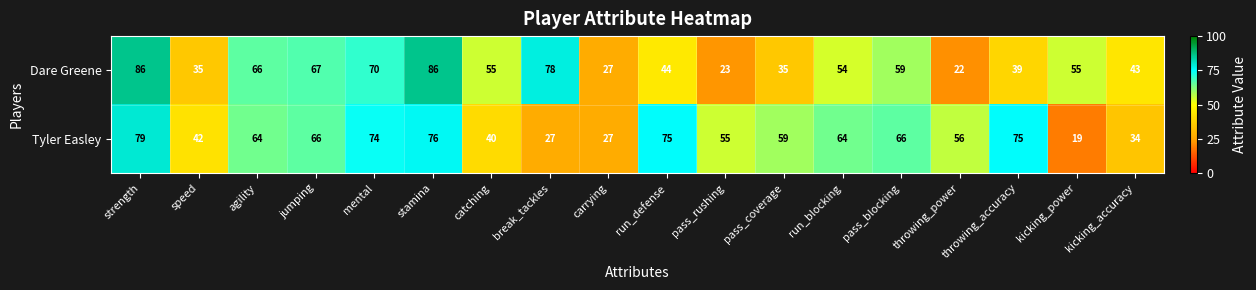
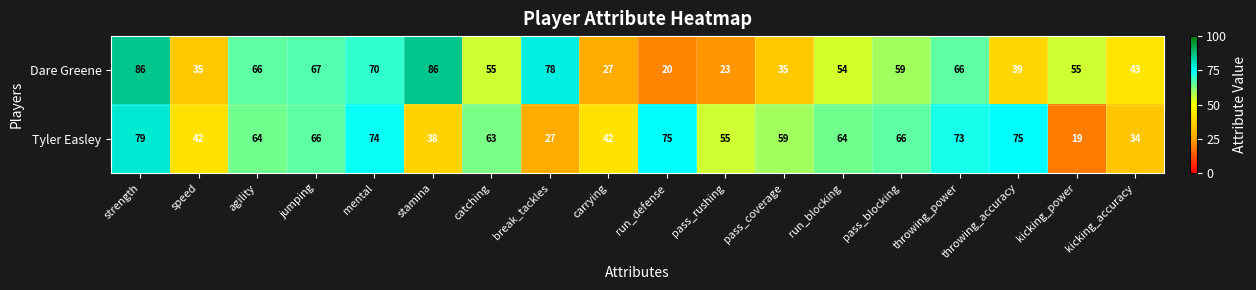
Dare Greene, run_defense: 44 -> 20
Dare Greene, throwing_power: 22 -> 66
Tyler Easley, stamina: 76 -> 38
Tyler Easley, catching: 40 -> 63
Tyler Easley, carrying: 27 -> 42
Tyler Easley, throwing_power: 56 -> 73
